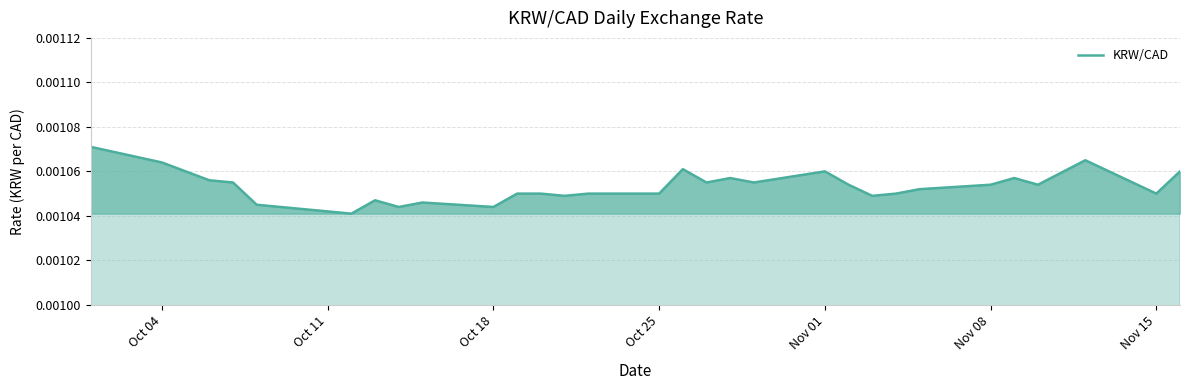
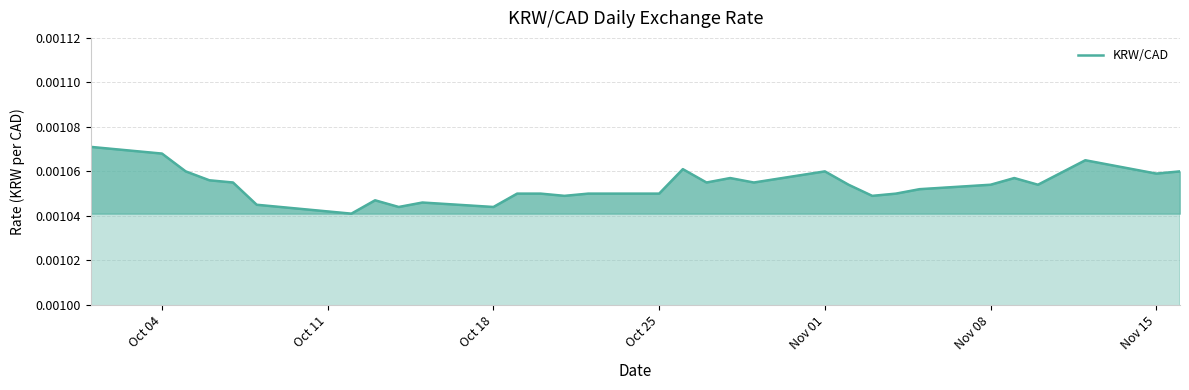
Oct 04: 0.001064 -> 0.001068
Nov 15: 0.001050 -> 0.001059
